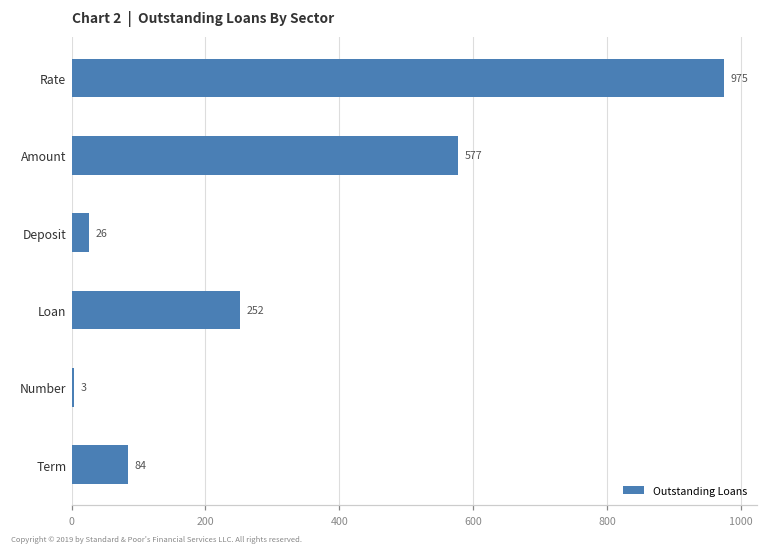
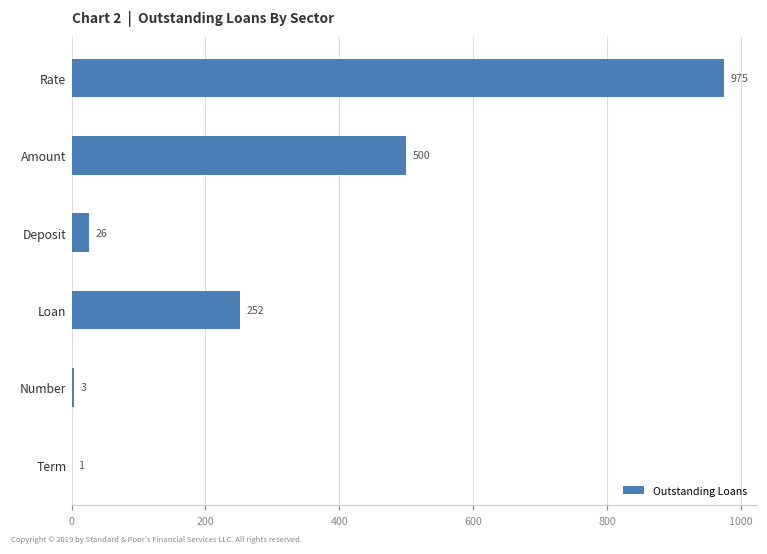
Amount: 577 -> 500
Term: 84 -> 1
